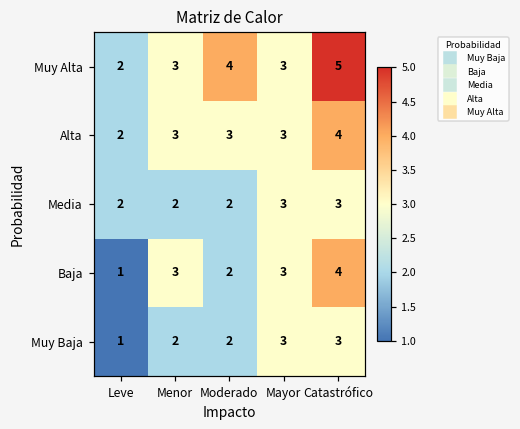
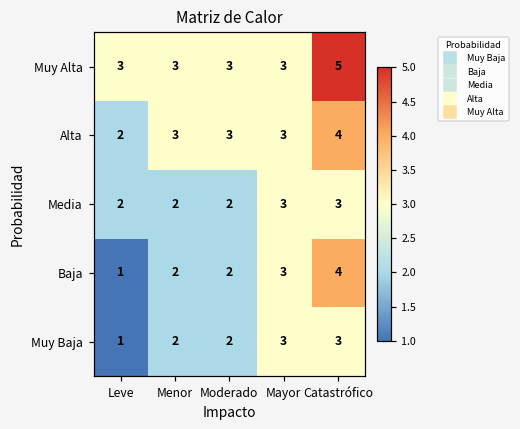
Muy Alta, Leve: 2 -> 3
Muy Alta, Moderado: 4 -> 3
Baja, Menor: 3 -> 2
